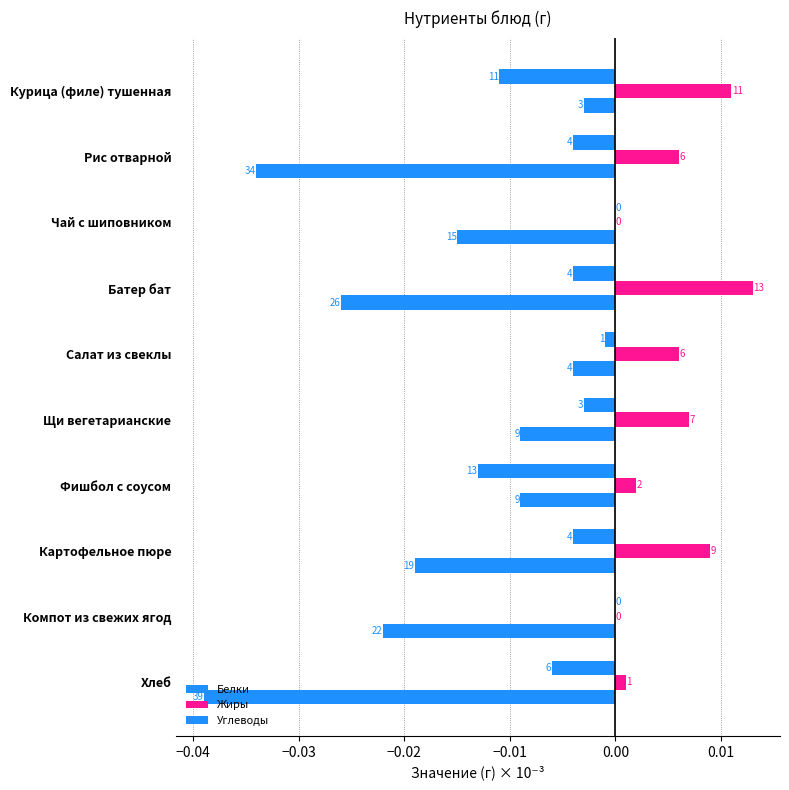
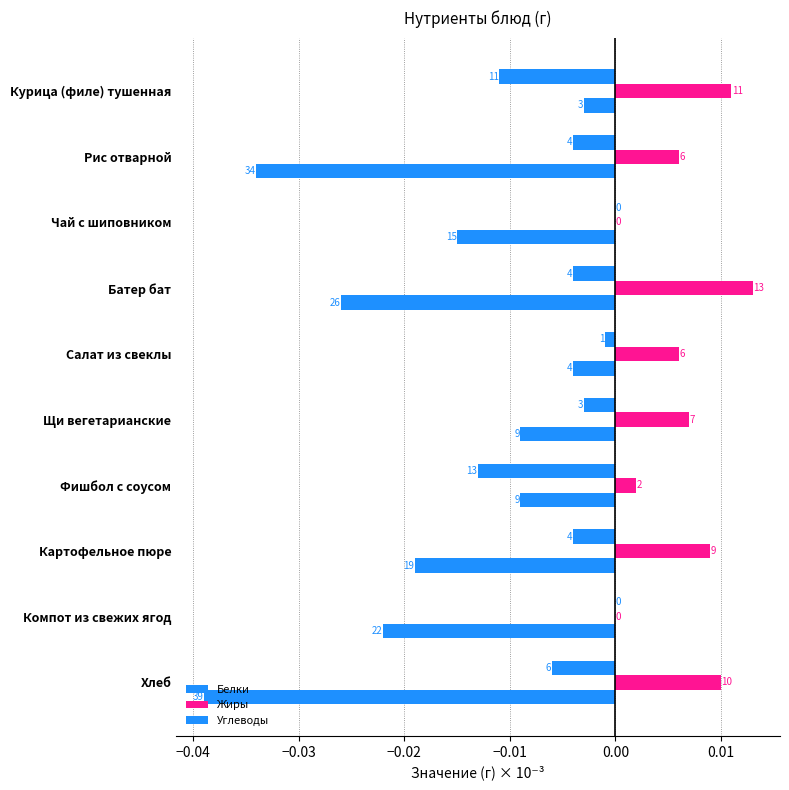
Жиры, Хлеб: 1 -> 10
